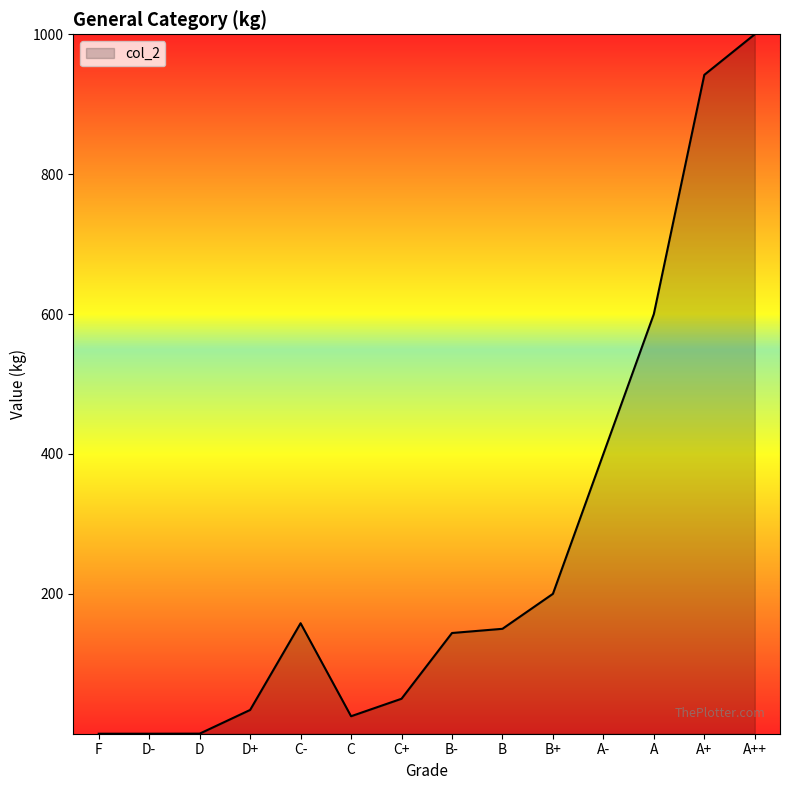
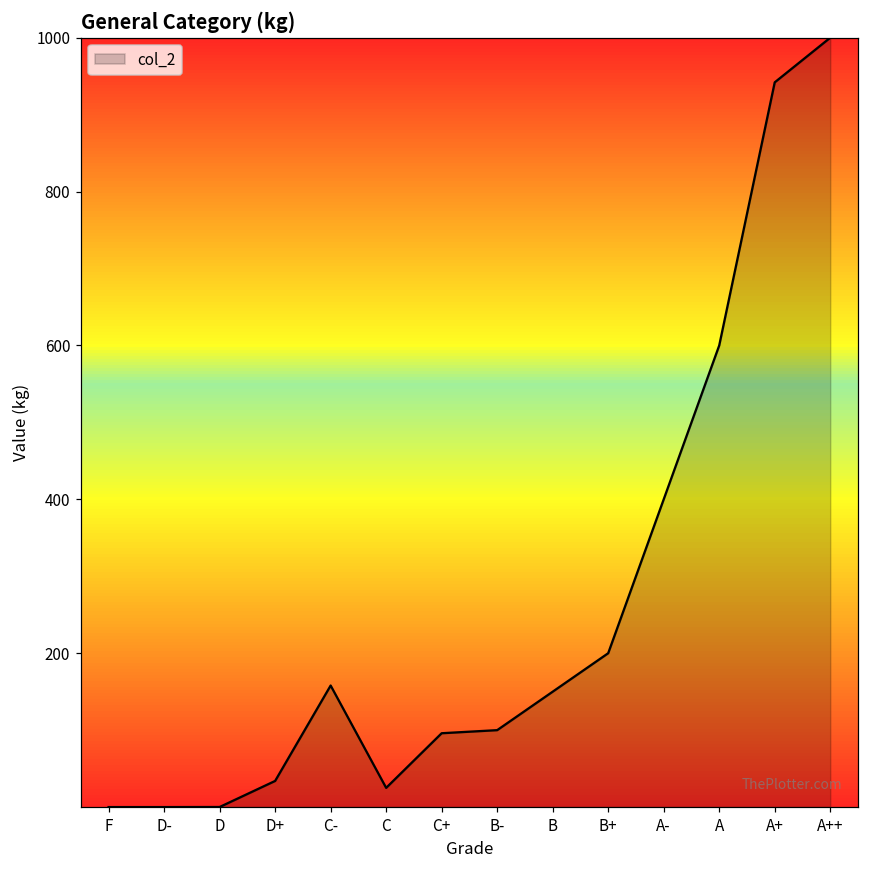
C+: 50 -> 100
B-: 140 -> 100
